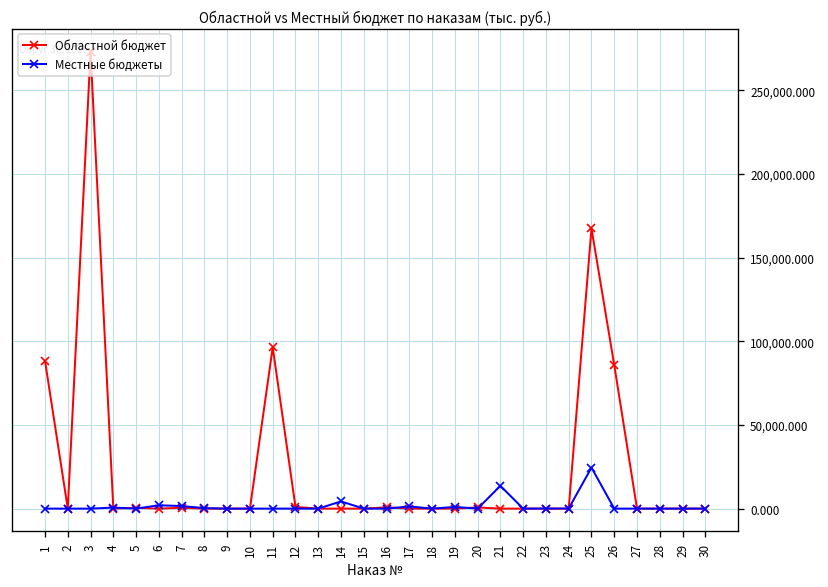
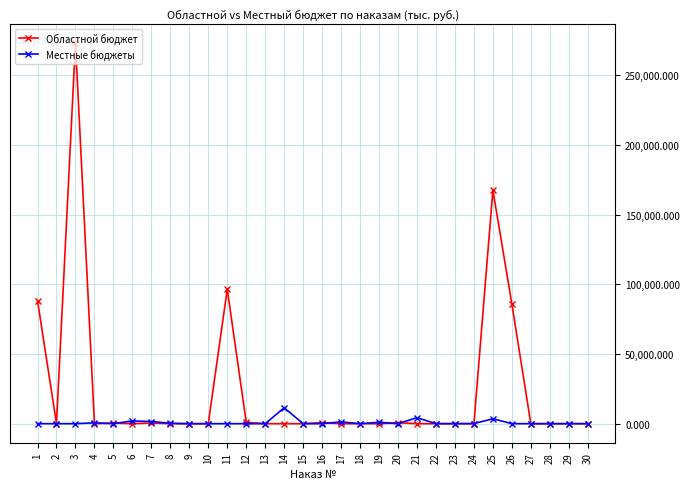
Местные бюджеты, 14: 4,000 -> 11,000
Местные бюджеты, 21: 14,000 -> 4,000
Местные бюджеты, 25: 25,000 -> 4,000
